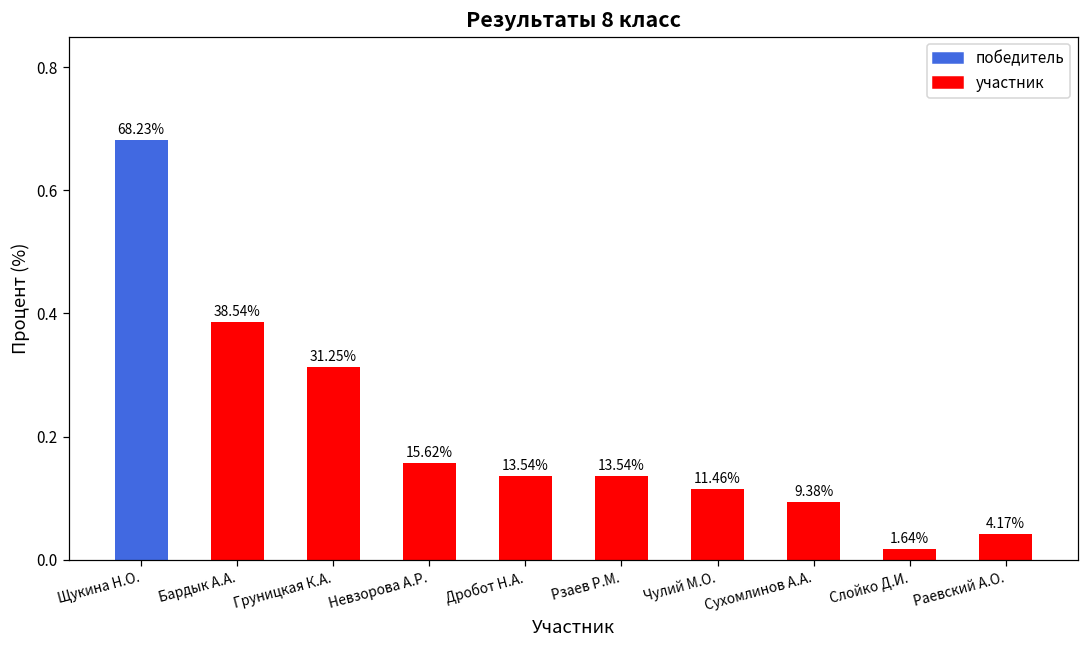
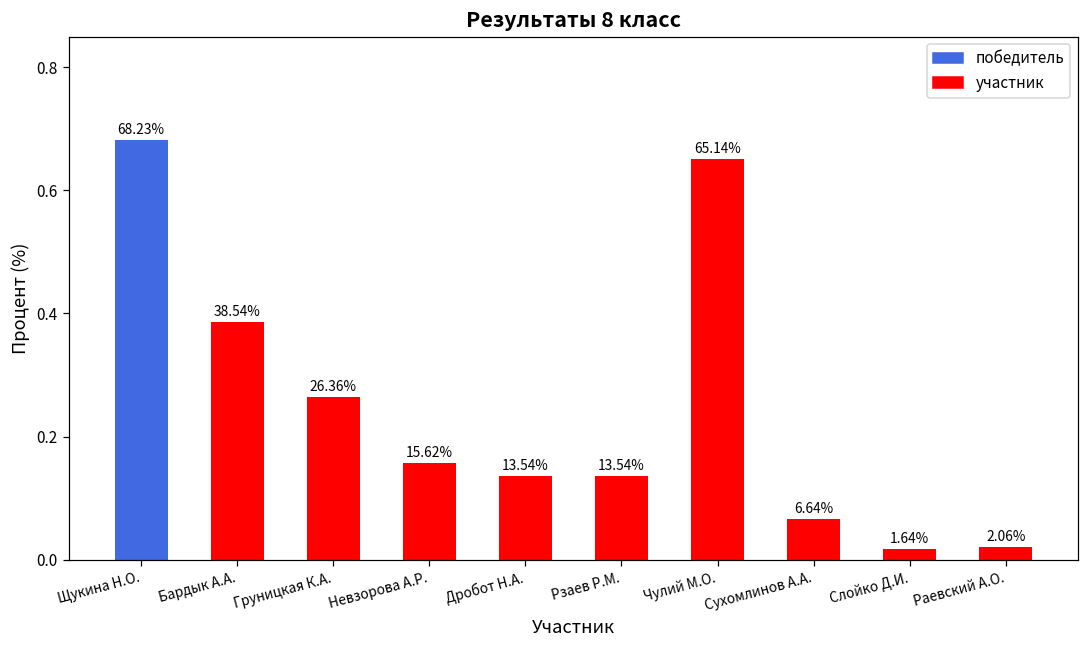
Груницкая К.А.: 31.25% -> 26.36%
Чулий М.О.: 11.46% -> 65.14%
Сухомлинов А.А.: 9.38% -> 6.64%
Раевский А.О.: 4.17% -> 2.06%
